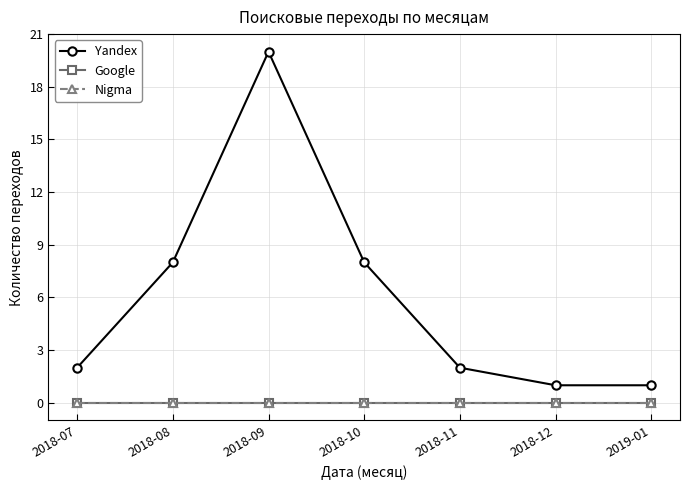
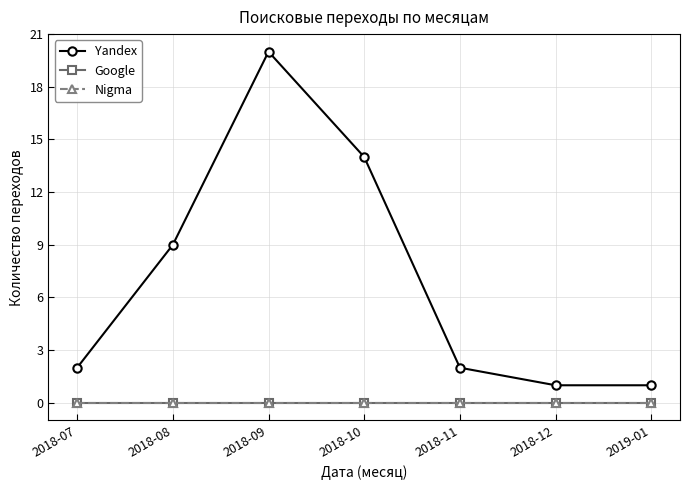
Yandex, 2018-08: 8 -> 9
Yandex, 2018-10: 8 -> 14
